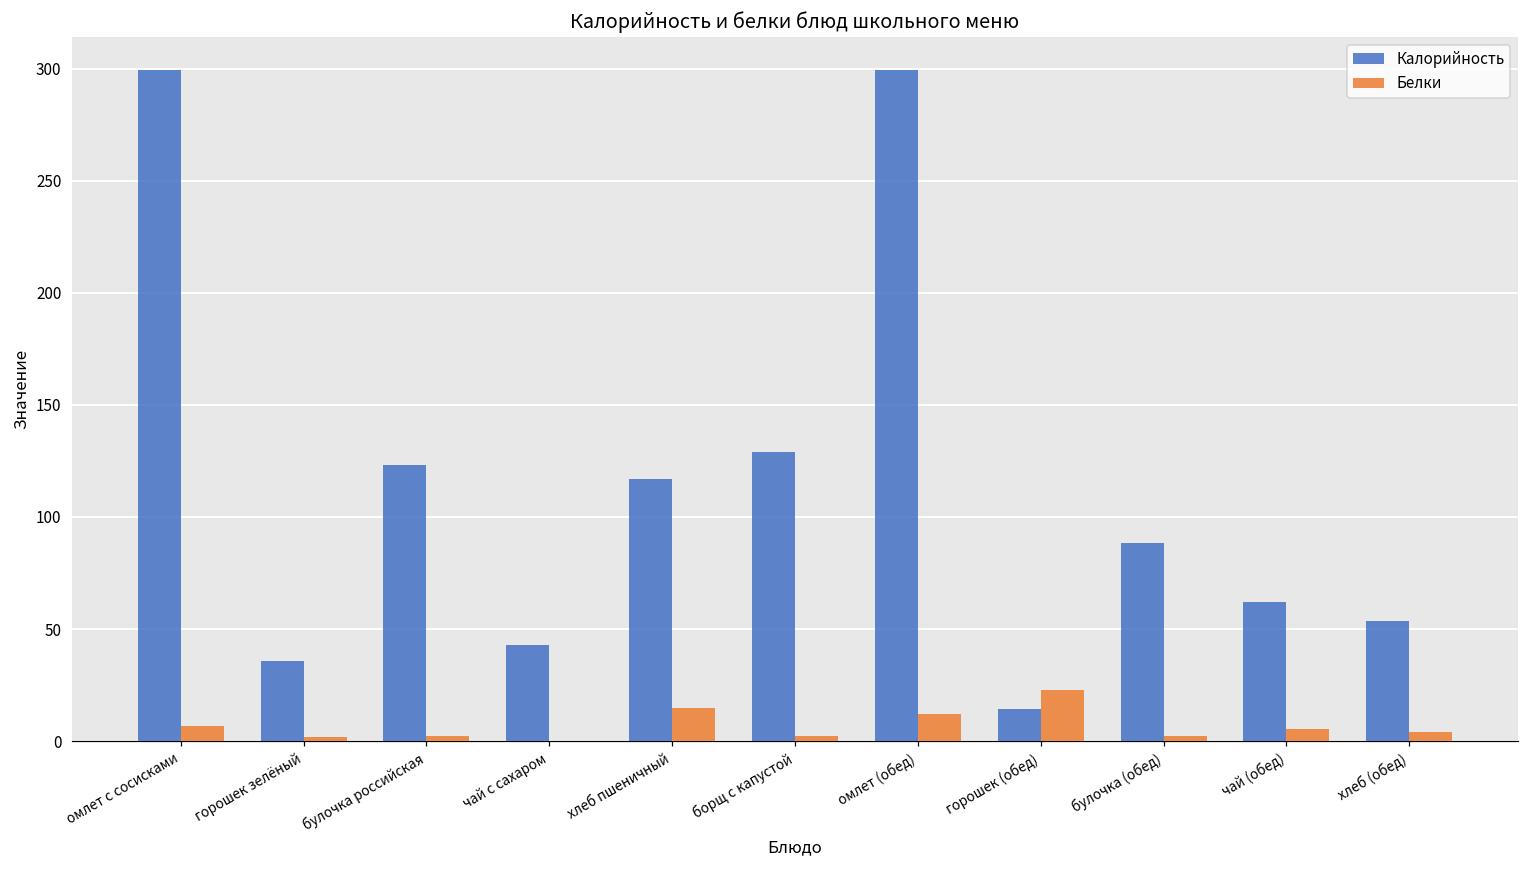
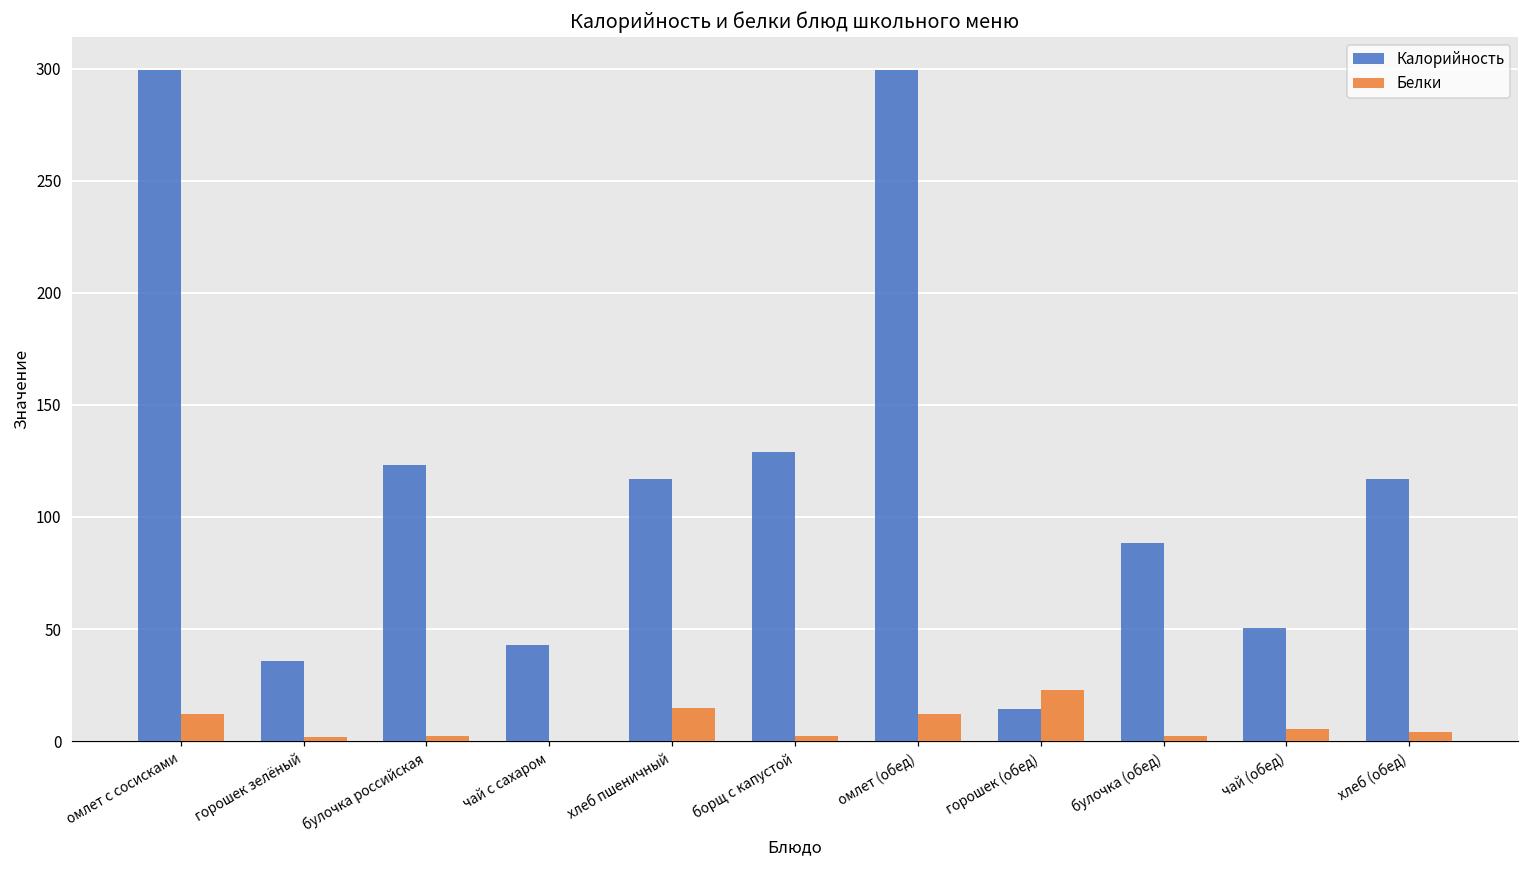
Белки, омлет с сосисками: 7 -> 12
Калорийность, чай (обед): 62 -> 51
Калорийность, хлеб (обед): 54 -> 117
